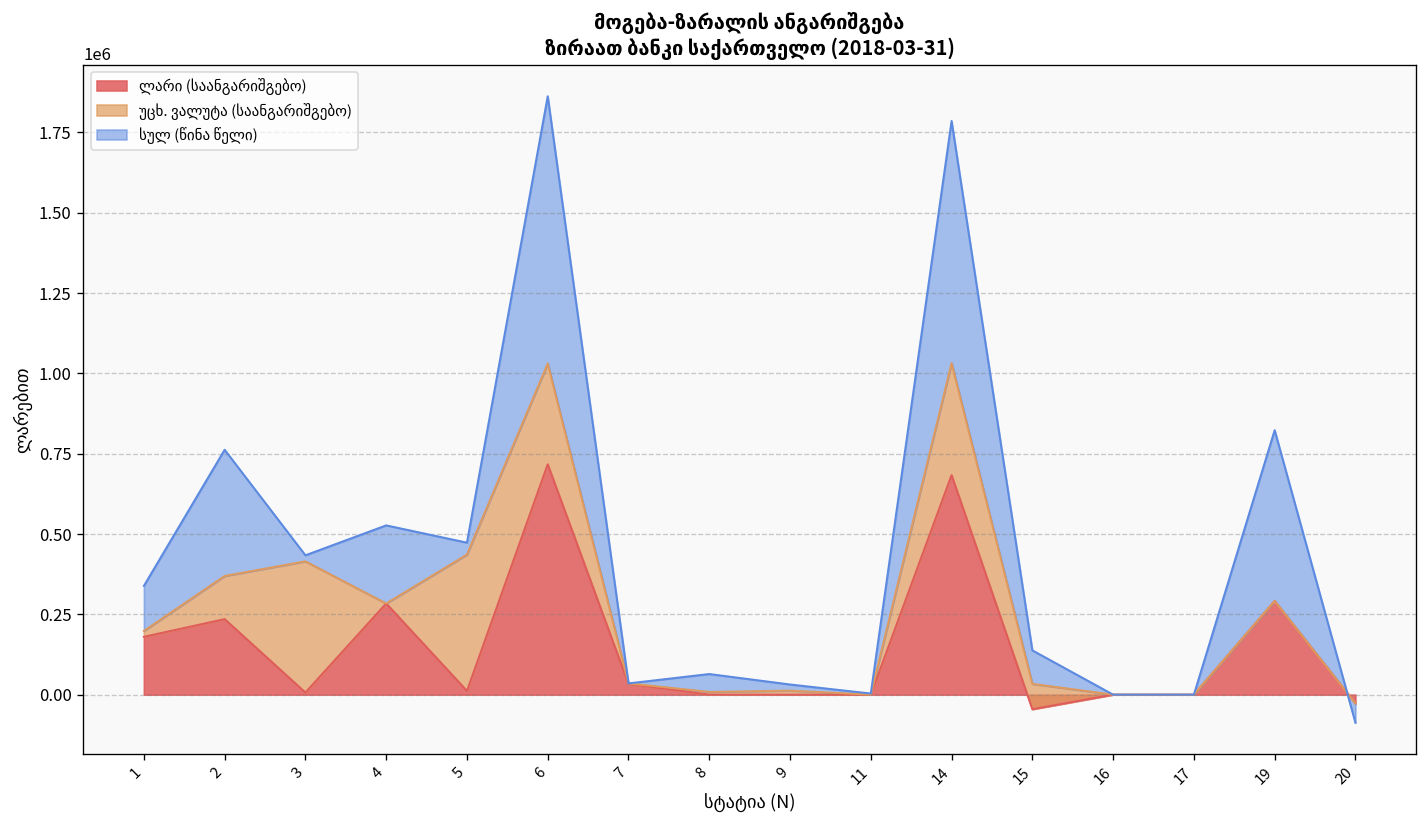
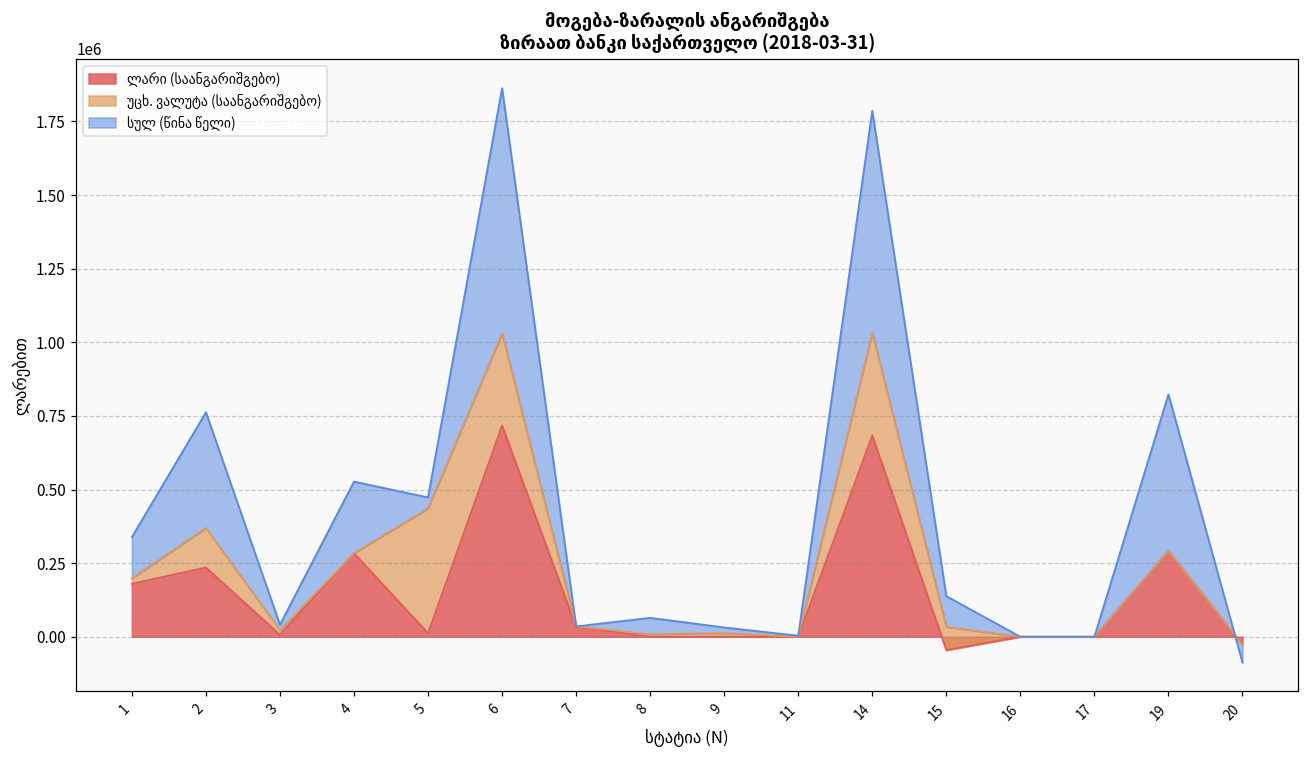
უცხ. ვალუტა (საანგარიშგებო), 3: 410000 -> 20000
